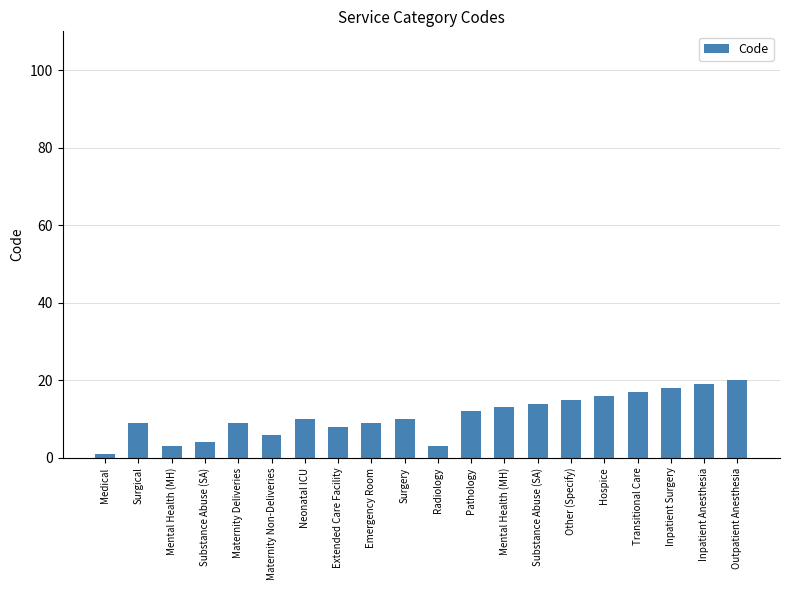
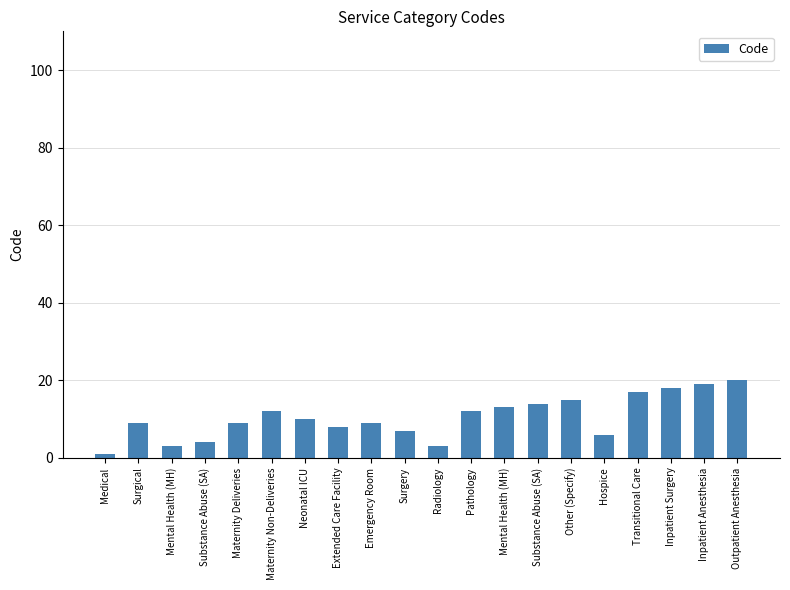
Maternity Non-Deliveries: 6 -> 12
Surgery: 10 -> 7
Hospice: 16 -> 6
